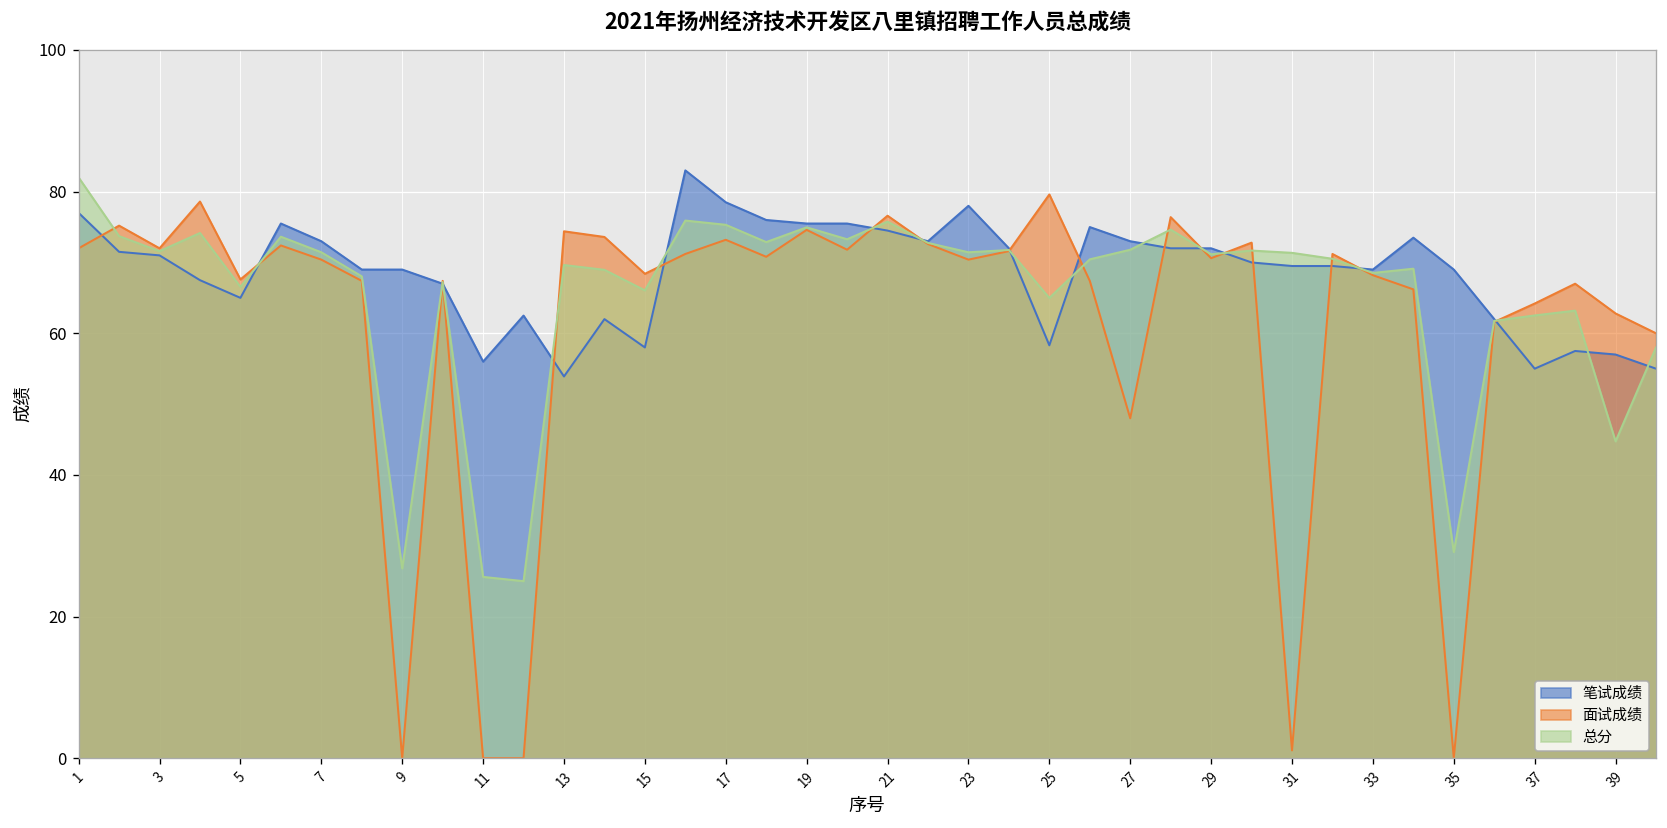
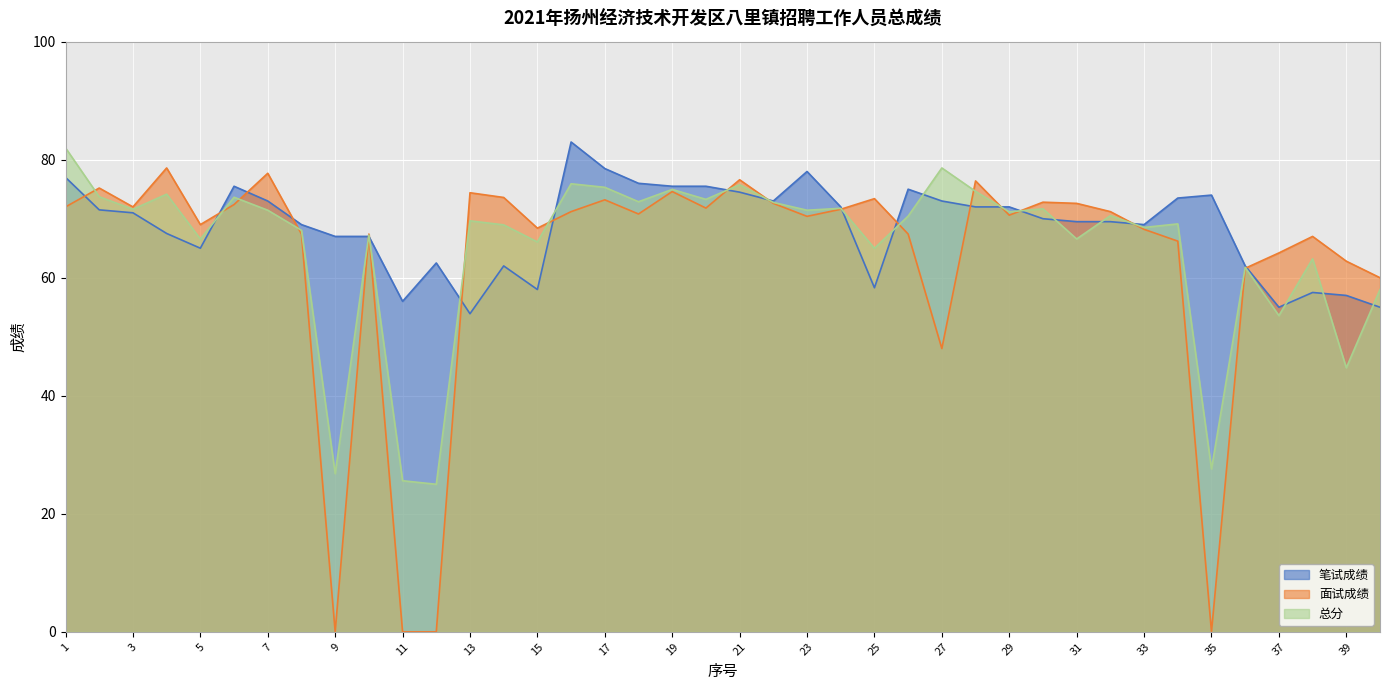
面试成绩, 5: 68 -> 69
面试成绩, 7: 70 -> 78
笔试成绩, 9: 69 -> 67
面试成绩, 25: 80 -> 73
总分, 27: 72 -> 79
面试成绩, 31: 1 -> 73
总分, 31: 71 -> 67
笔试成绩, 35: 69 -> 74
总分, 35: 29 -> 28
总分, 37: 63 -> 54
